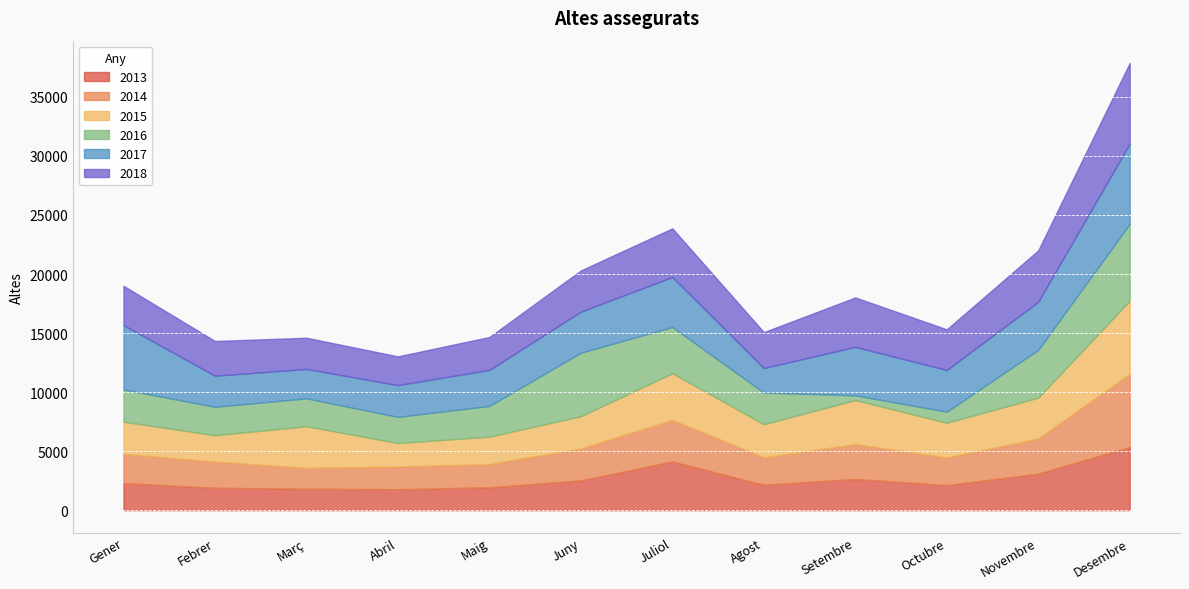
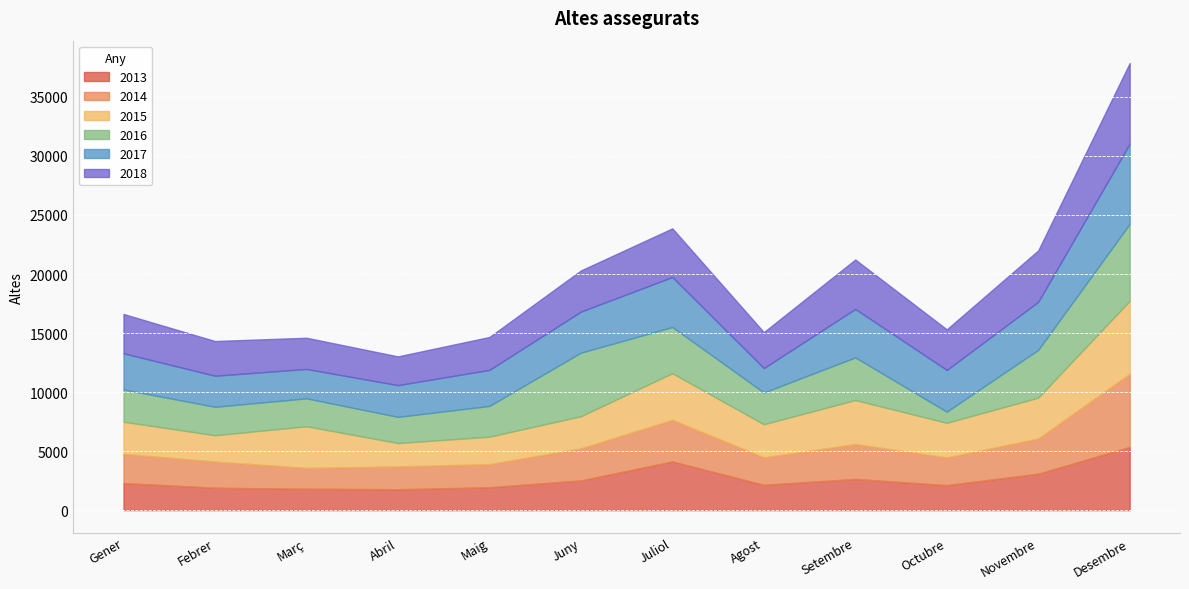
2017, Gener: 5400 -> 3100
2016, Setembre: 400 -> 3600
